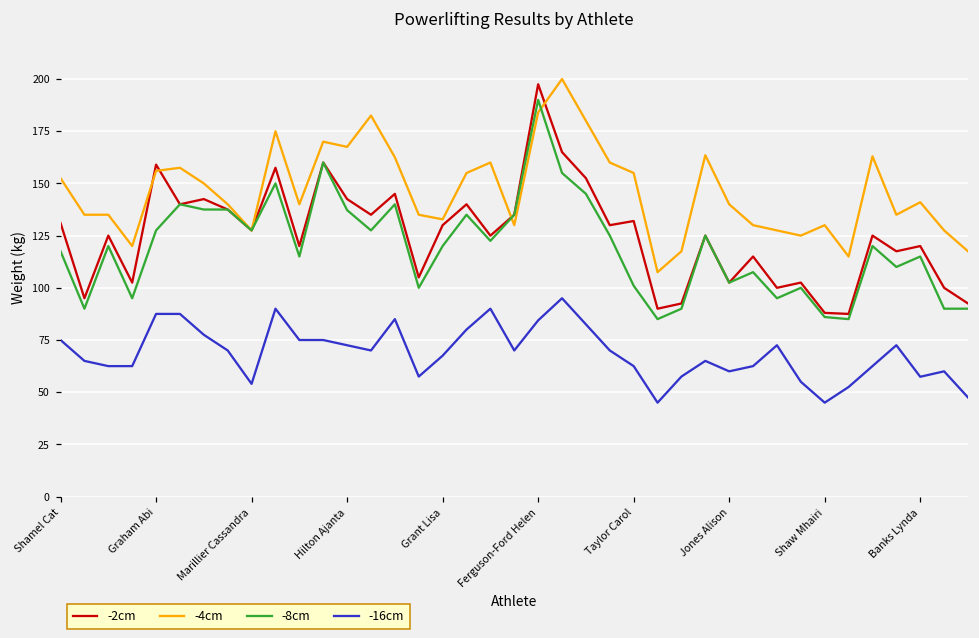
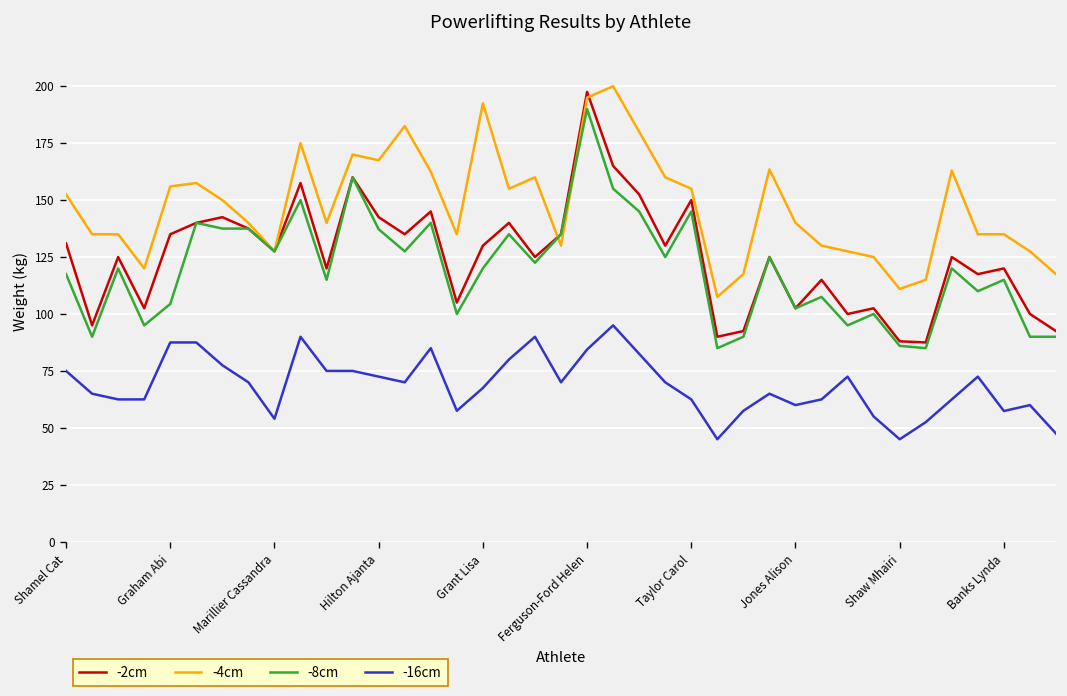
-2cm, Graham Abi: 159 -> 135
-8cm, Graham Abi: 128 -> 104
-4cm, Grant Lisa: 133 -> 193
-4cm, Ferguson-Ford Helen: 184 -> 195
-2cm, Taylor Carol: 132 -> 150
-8cm, Taylor Carol: 101 -> 145
-4cm, Shaw Mhairi: 130 -> 111
-4cm, Banks Lynda: 141 -> 135
